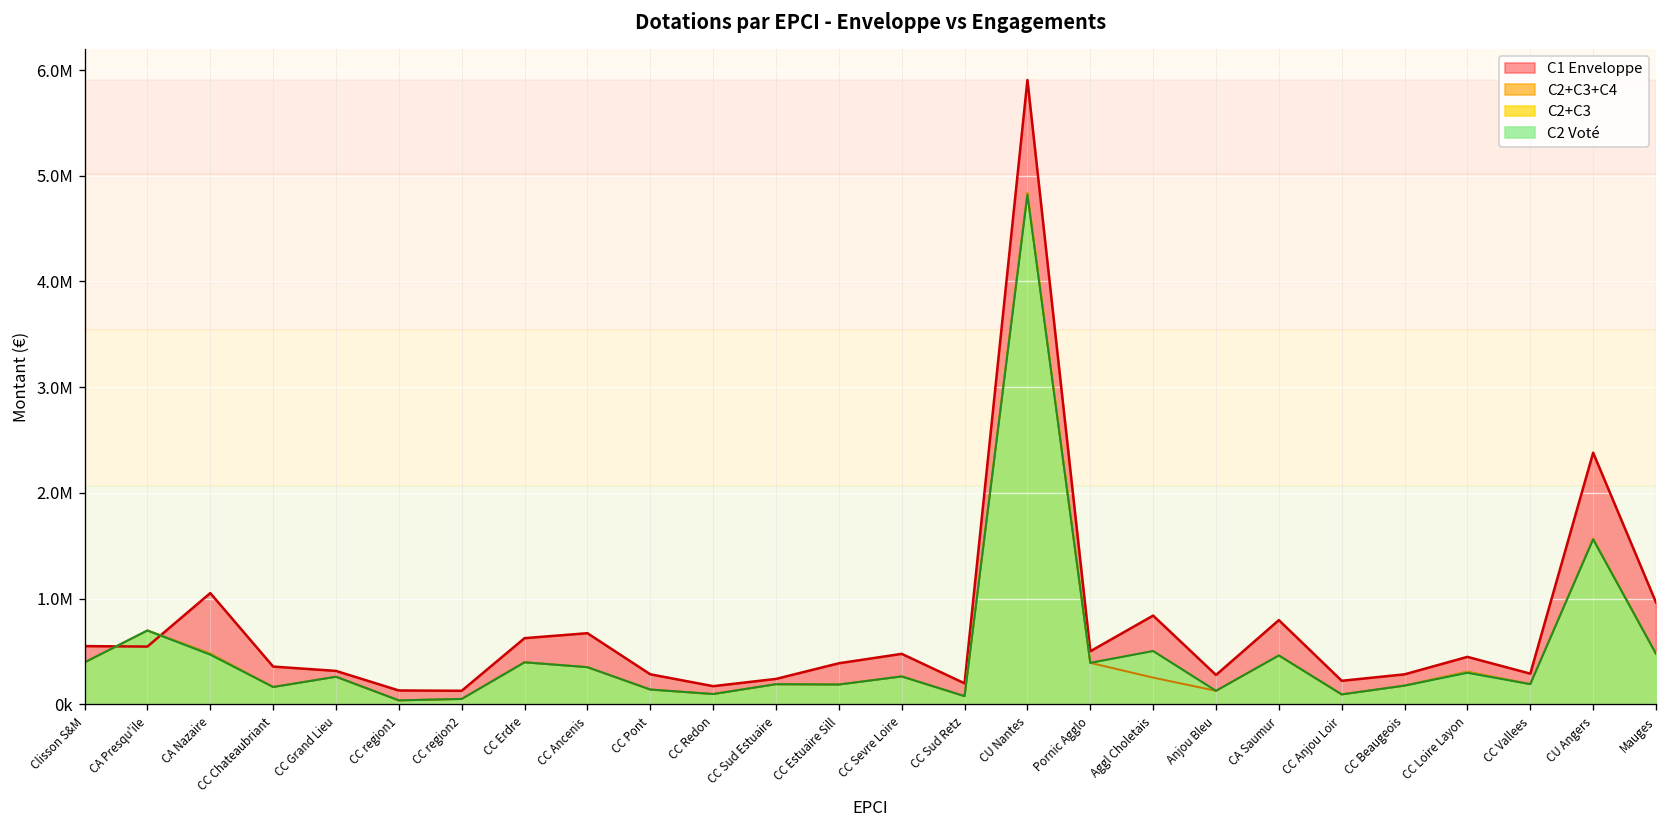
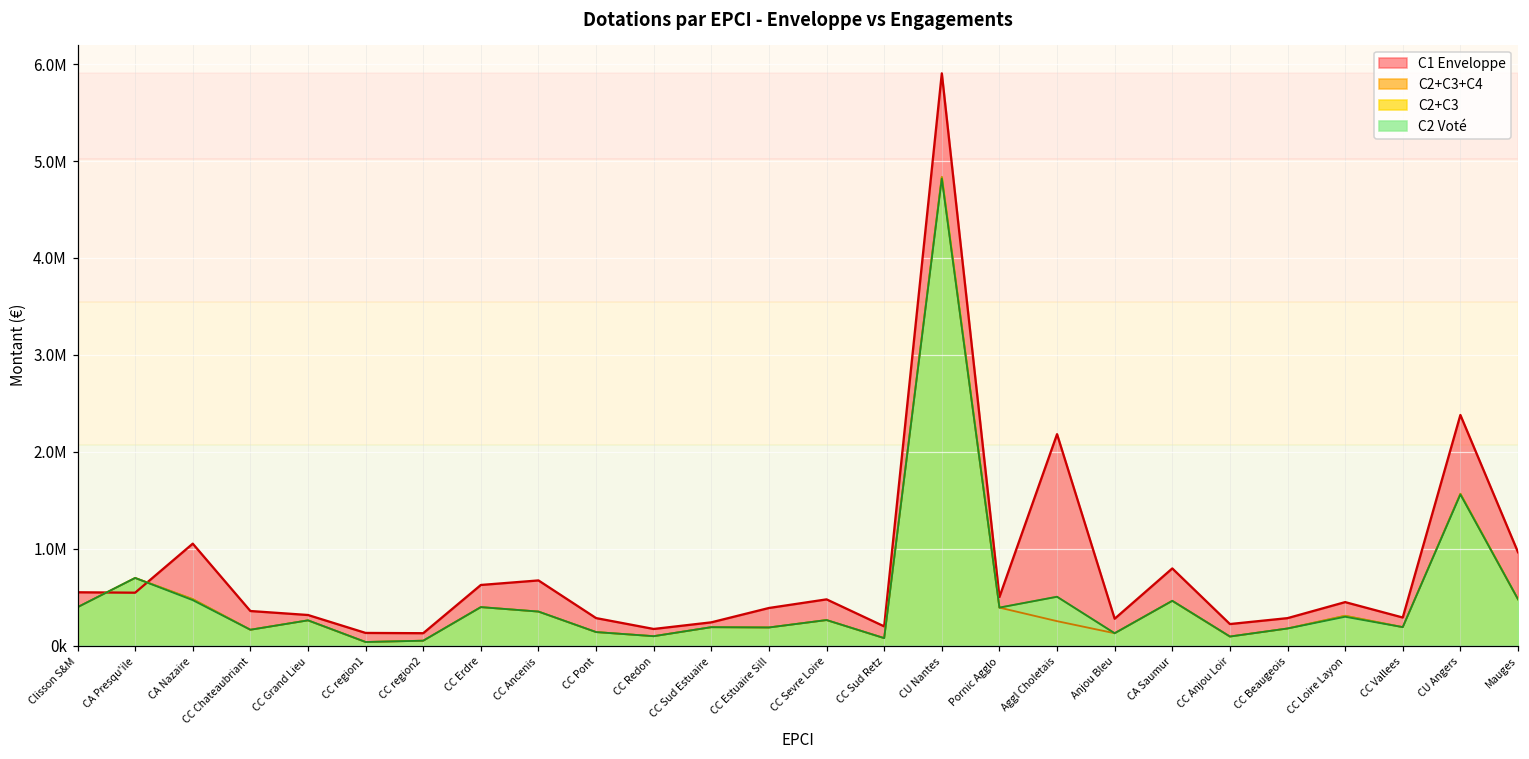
C1 Enveloppe, Aggl Choletais: 800000 -> 2200000
